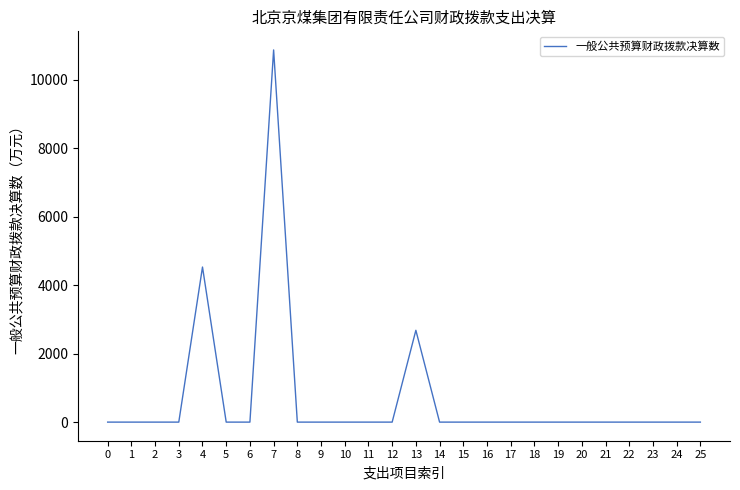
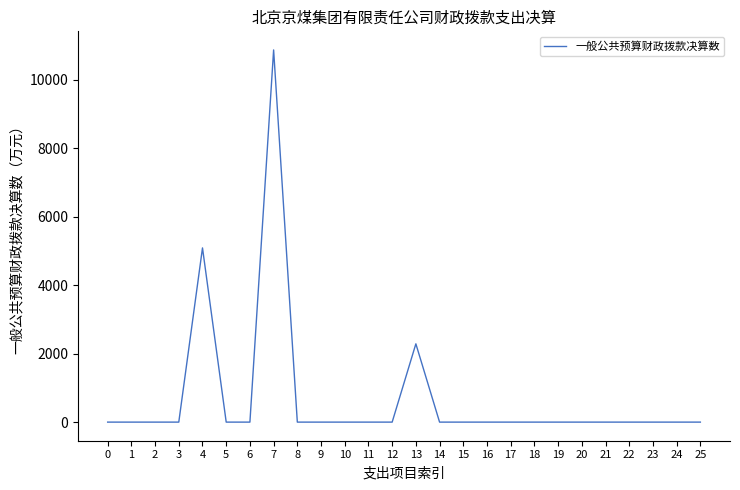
4: 4500 -> 5100
13: 2700 -> 2300
